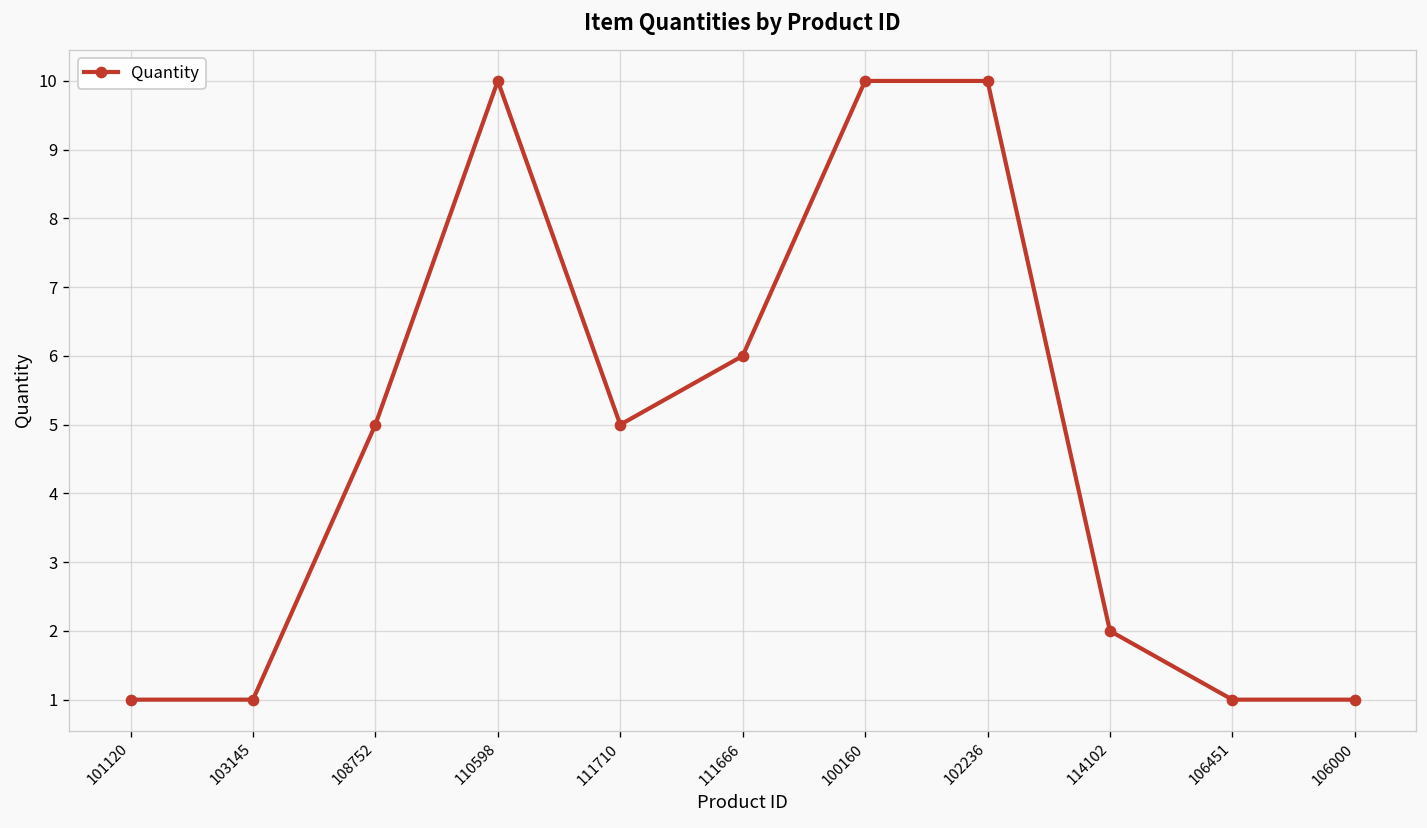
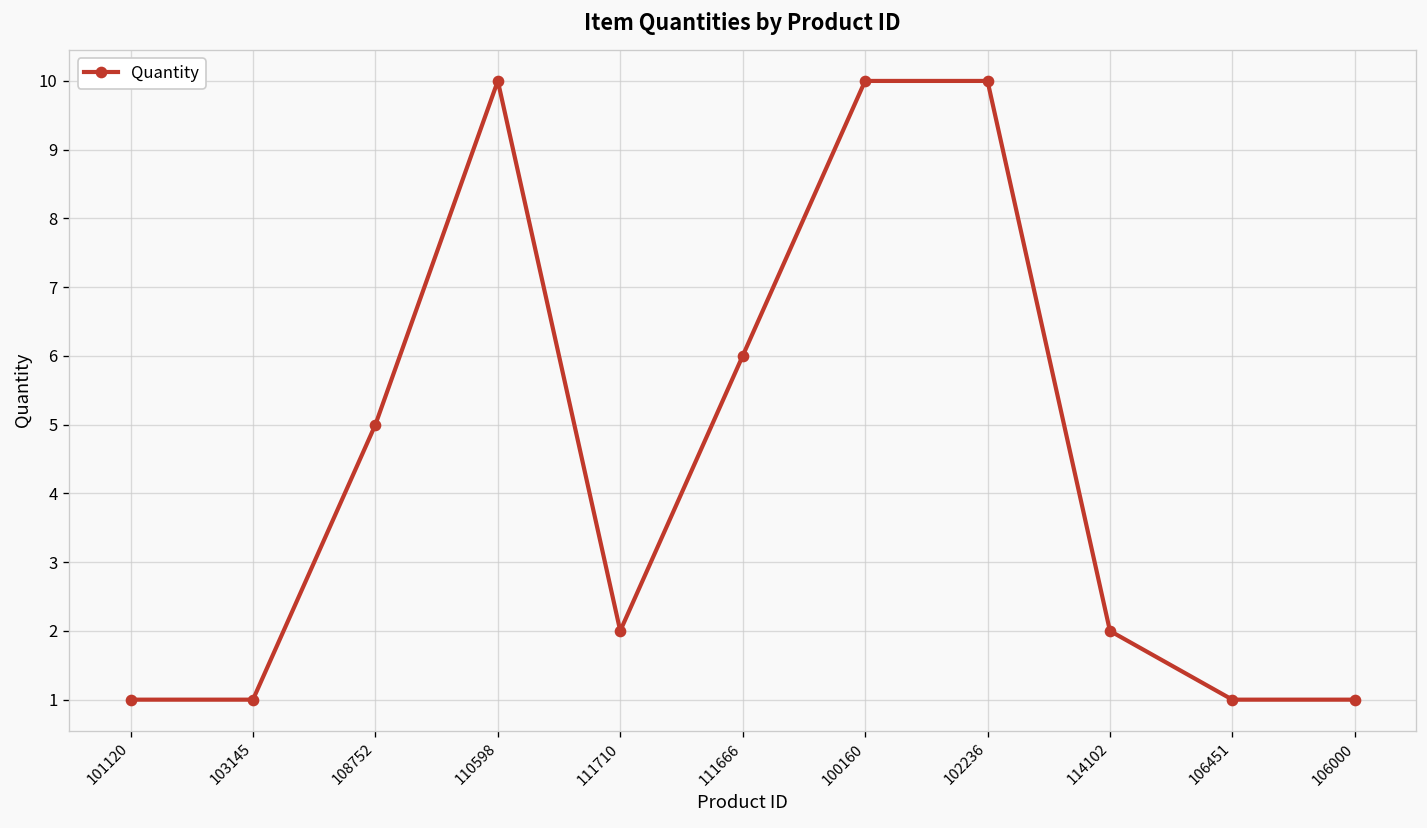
111710: 5 -> 2
